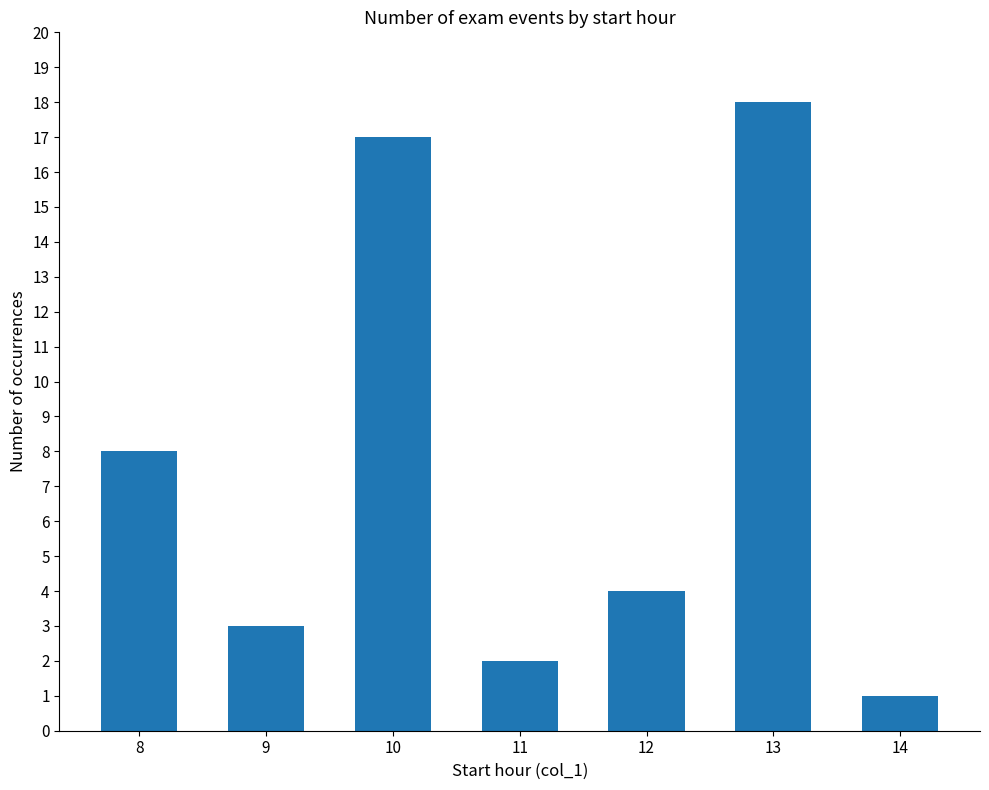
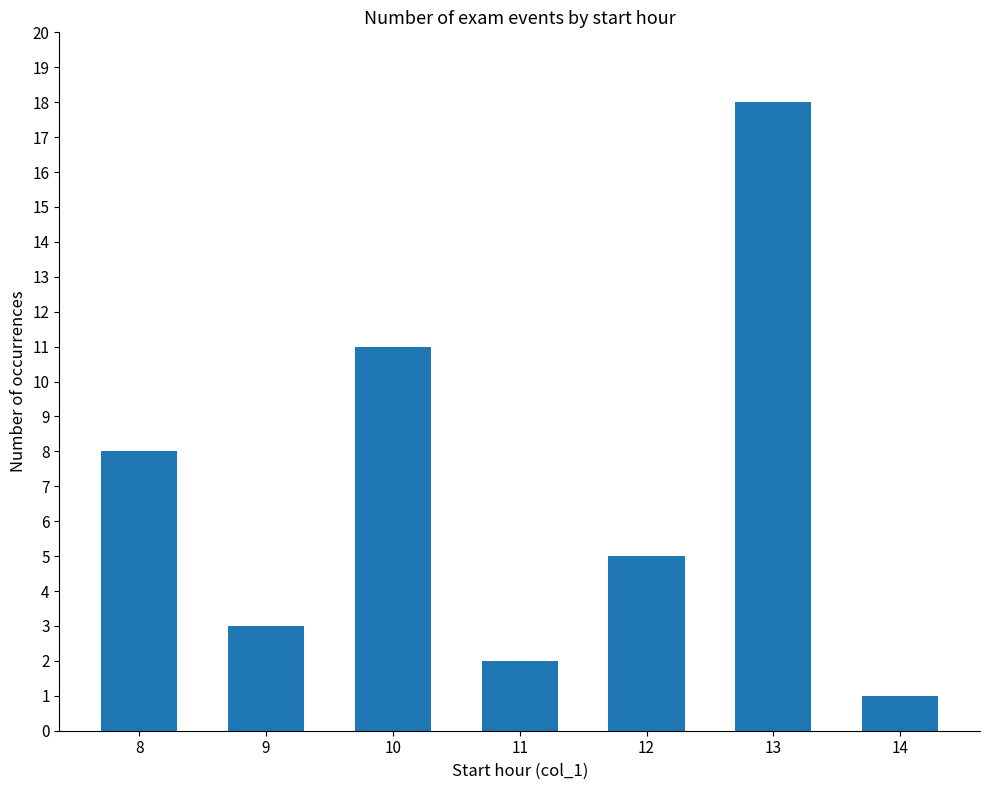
10: 17 -> 11
12: 4 -> 5
